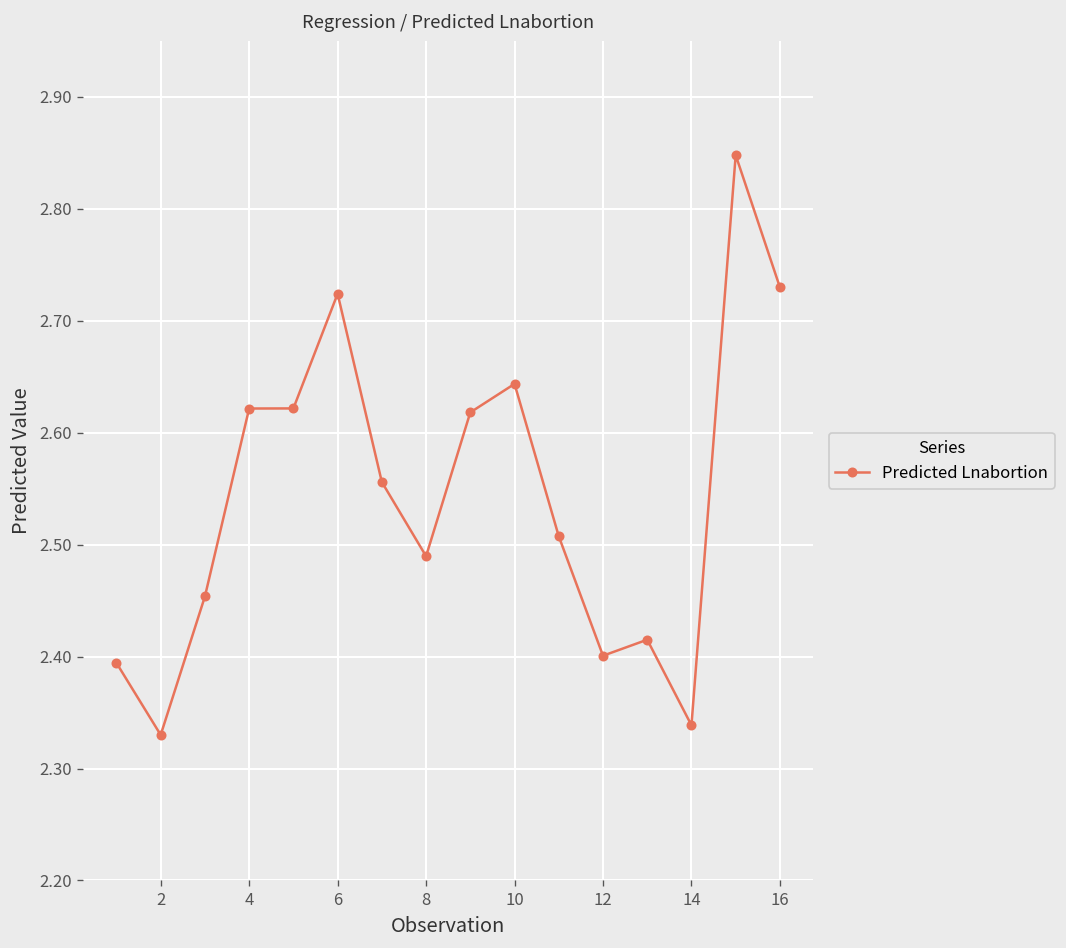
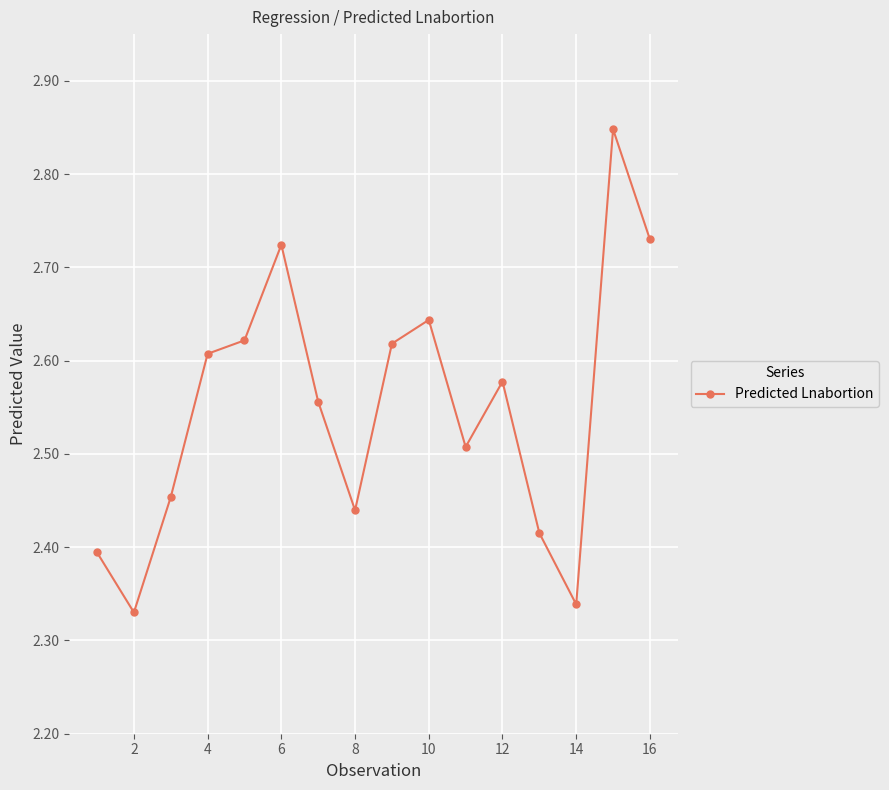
4: 2.62 -> 2.61
8: 2.49 -> 2.44
12: 2.40 -> 2.58
